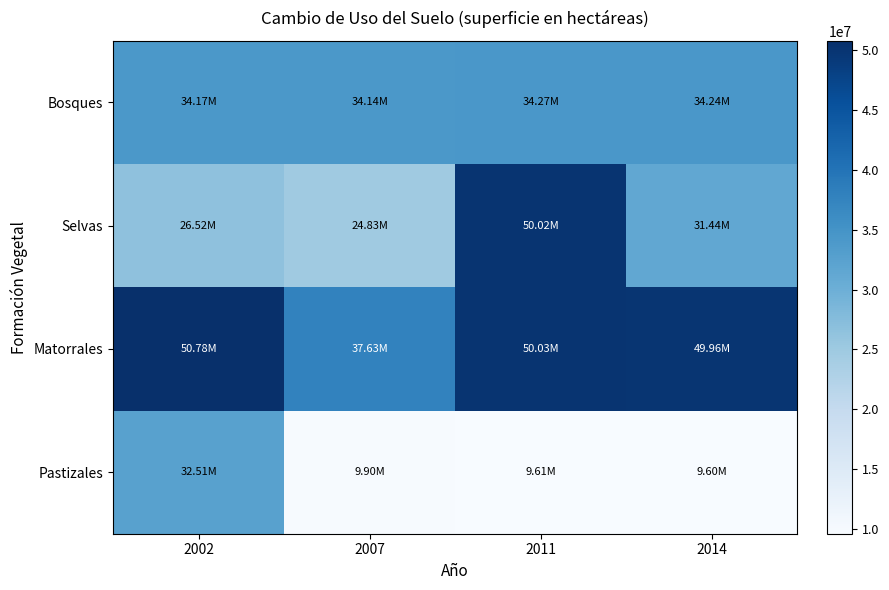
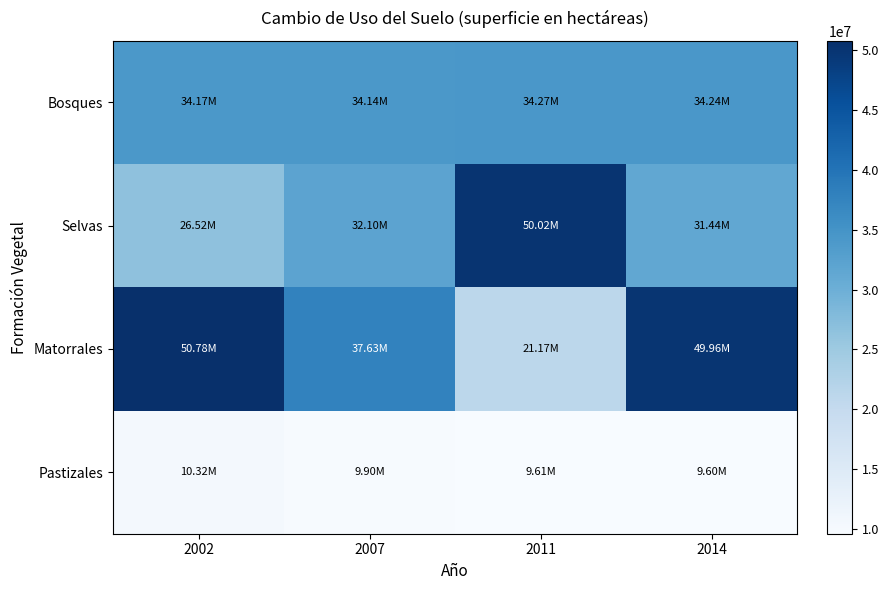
Selvas, 2007: 24.83M -> 32.10M
Matorrales, 2011: 50.03M -> 21.17M
Pastizales, 2002: 32.51M -> 10.32M
